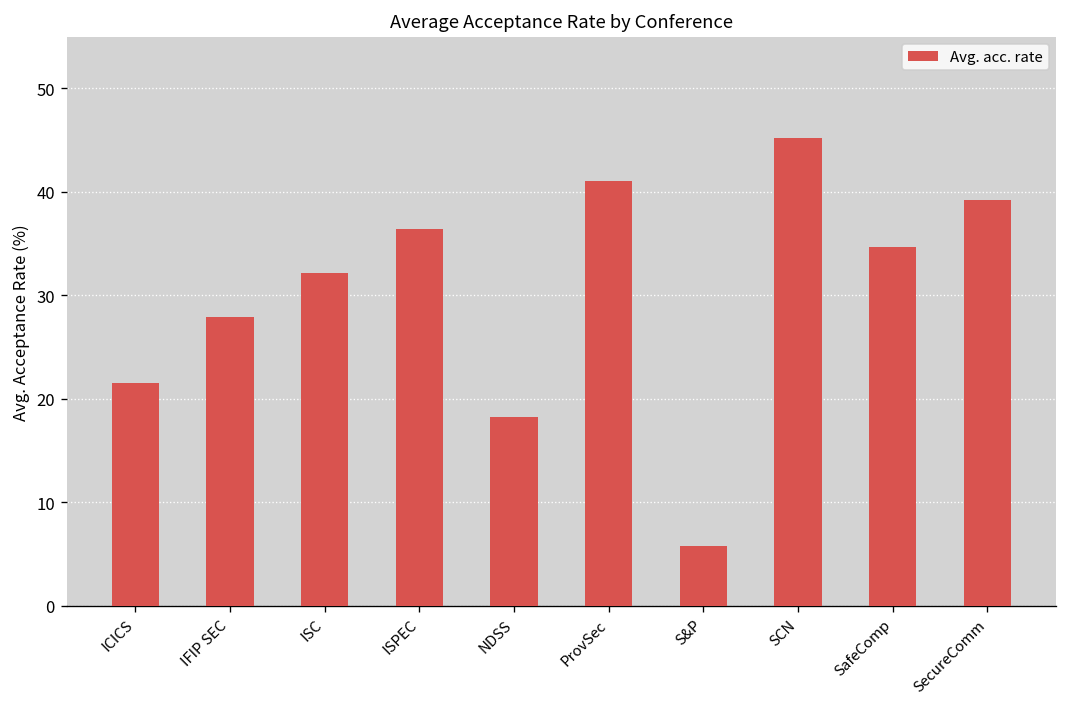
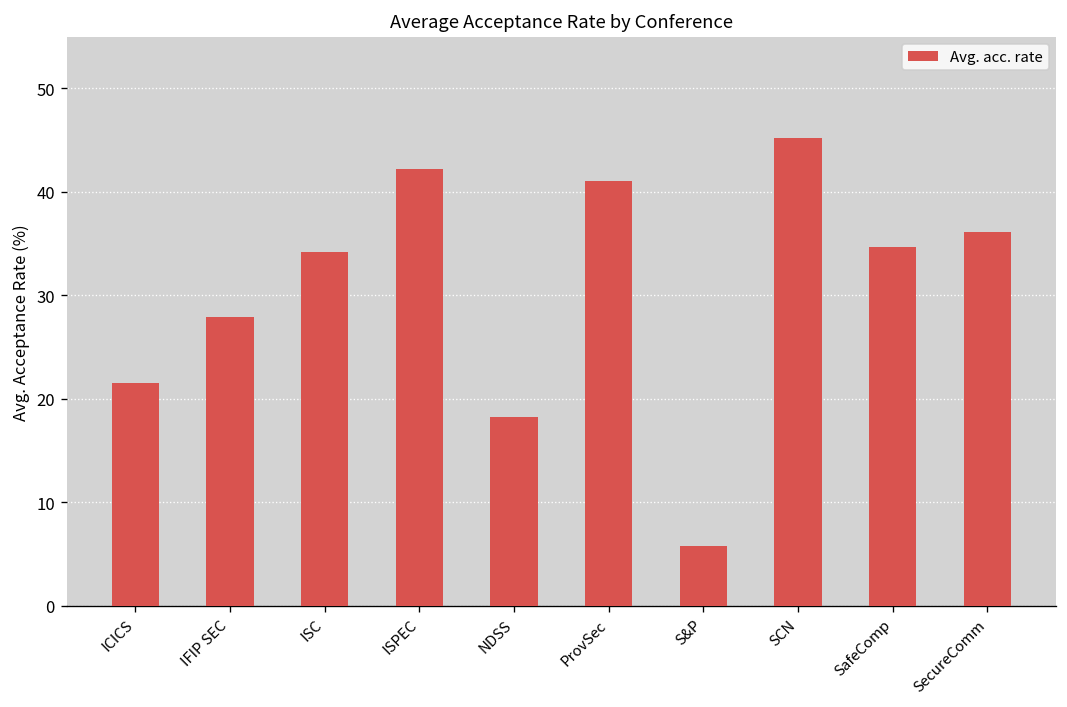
ISC: 32 -> 34
ISPEC: 36 -> 42
SecureComm: 39 -> 36
